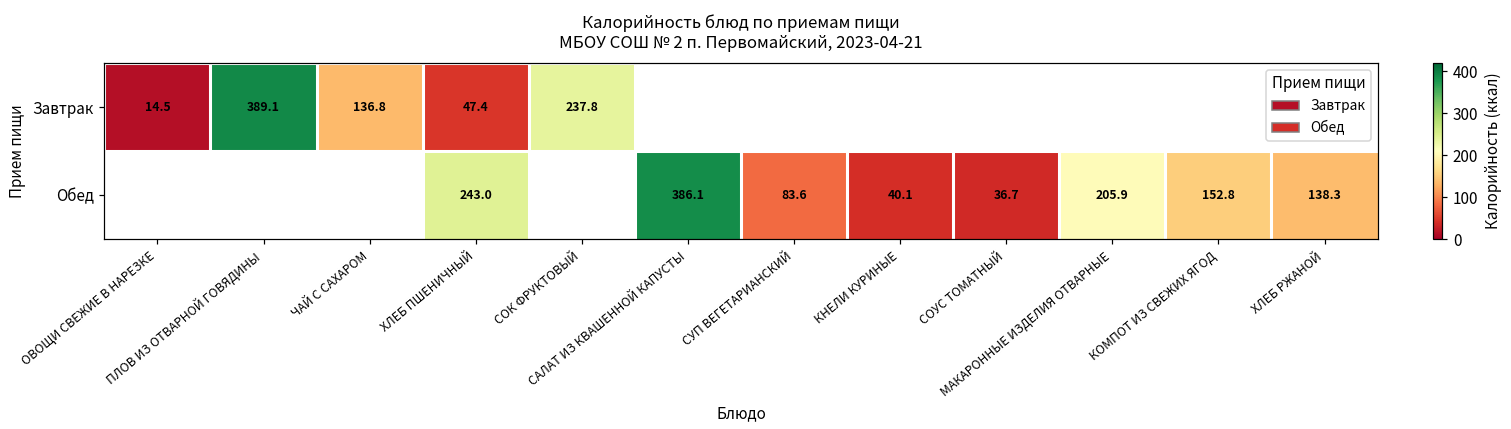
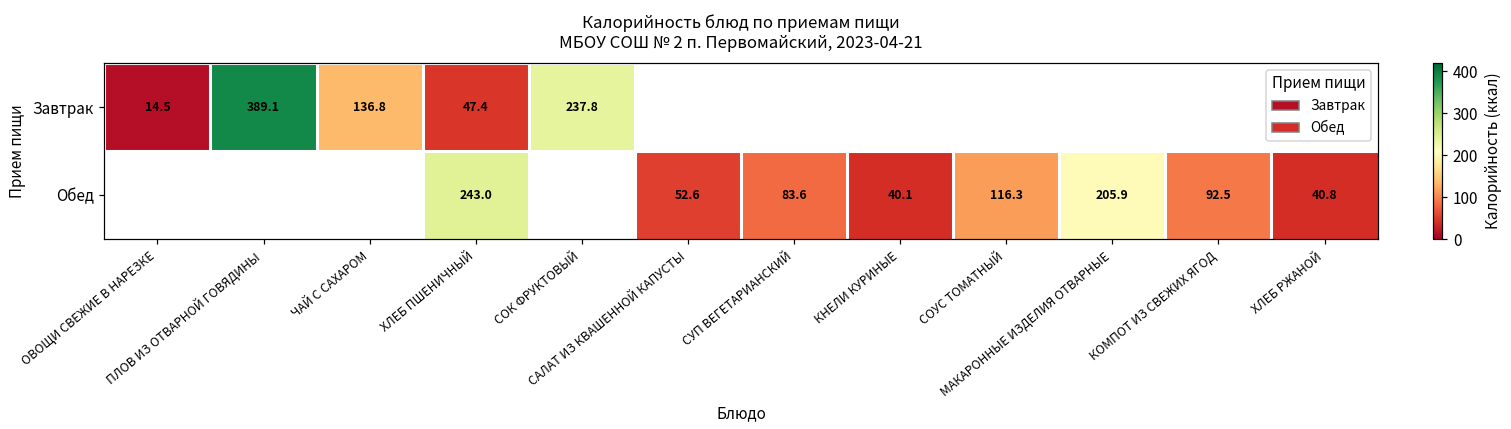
Обед, САЛАТ ИЗ КВАШЕННОЙ КАПУСТЫ: 386.1 -> 52.6
Обед, СОУС ТОМАТНЫЙ: 36.7 -> 116.3
Обед, КОМПОТ ИЗ СВЕЖИХ ЯГОД: 152.8 -> 92.5
Обед, ХЛЕБ РЖАНОЙ: 138.3 -> 40.8
